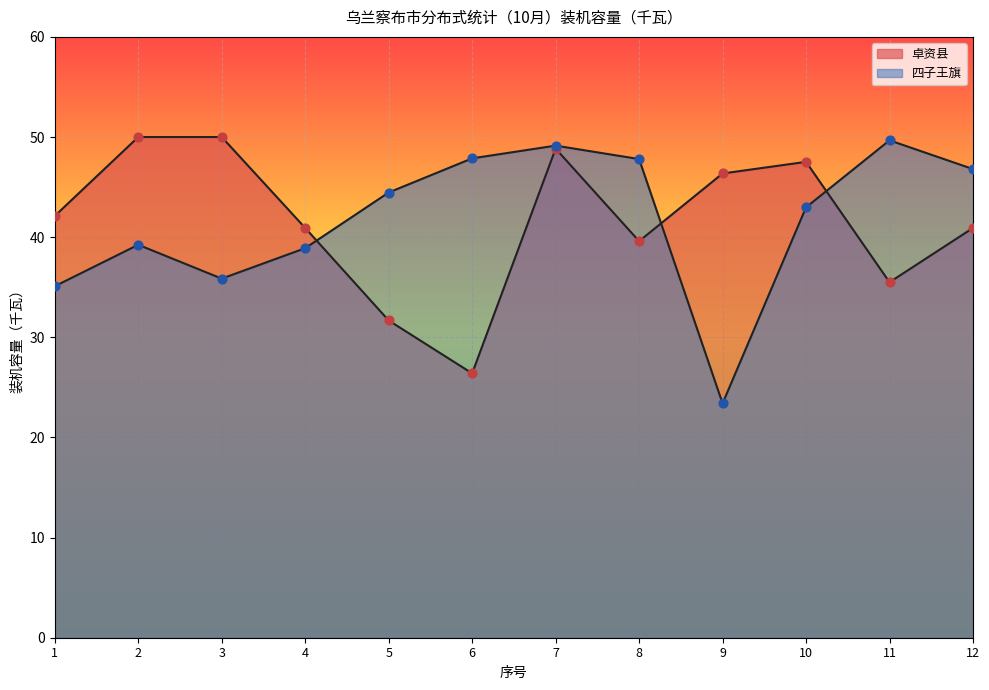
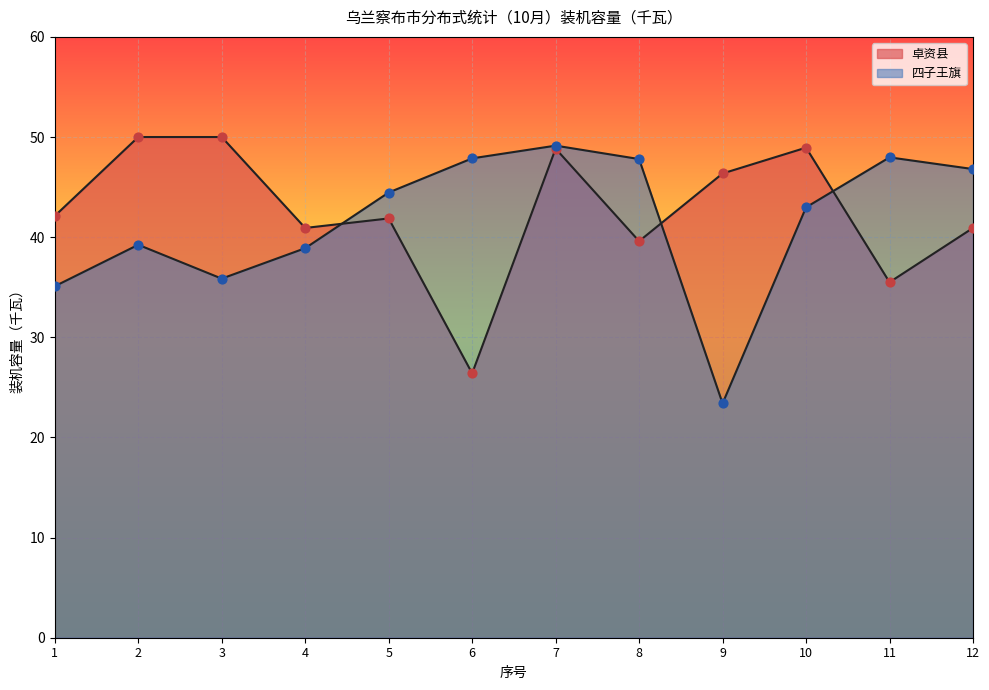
卓资县, 5: 31.7 -> 41.9
卓资县, 10: 47.5 -> 48.9
四子王旗, 11: 49.7 -> 48.0
